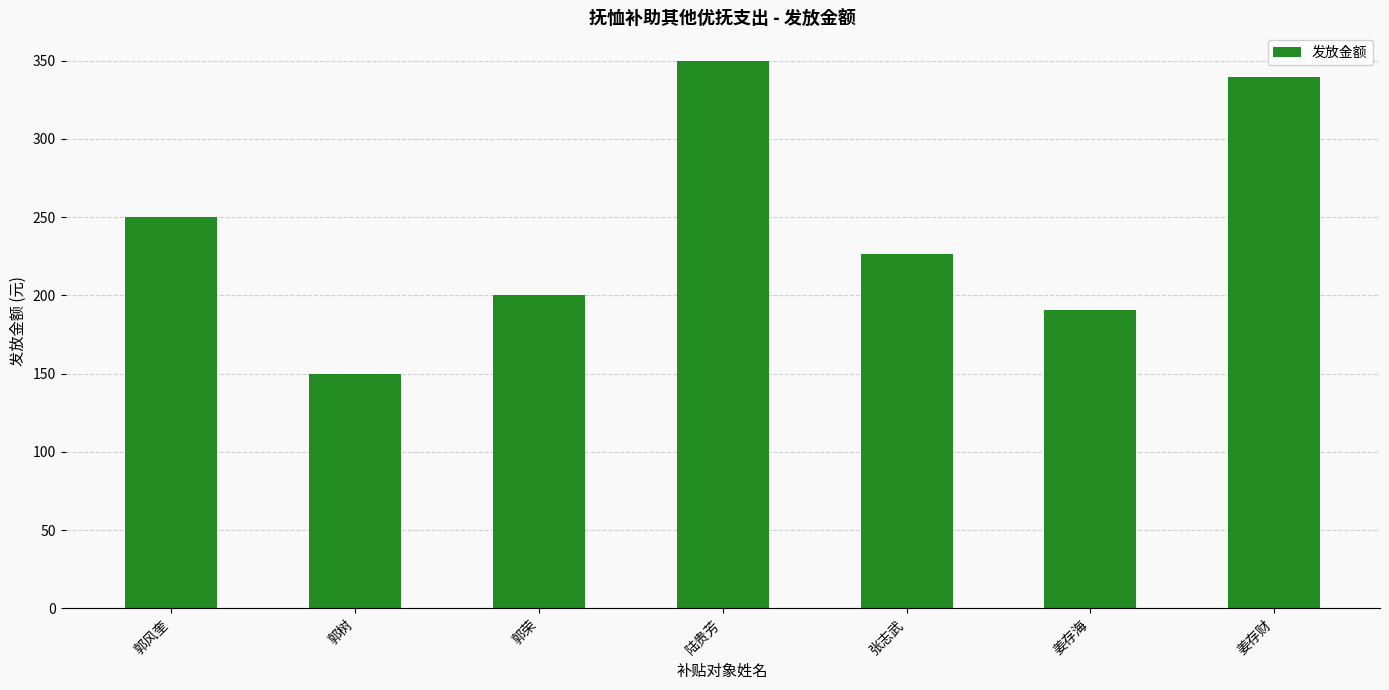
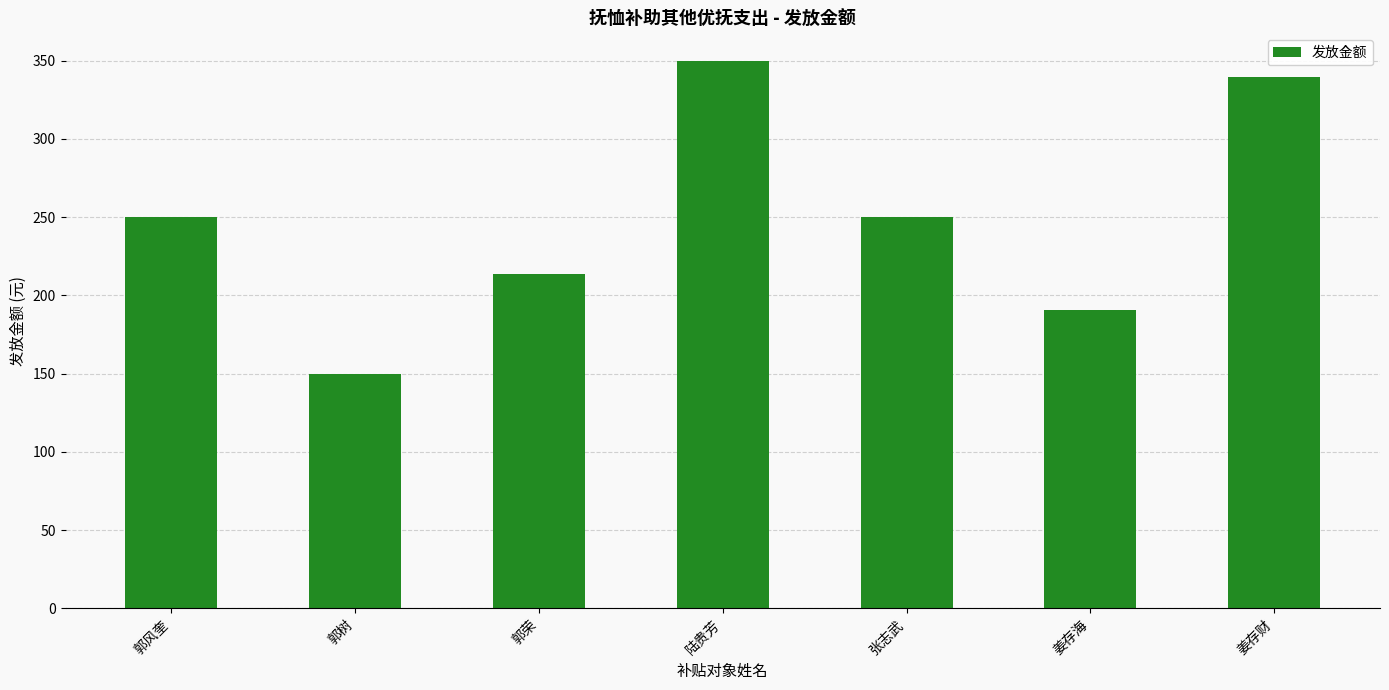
郭荣: 200 -> 214
张志武: 227 -> 250
